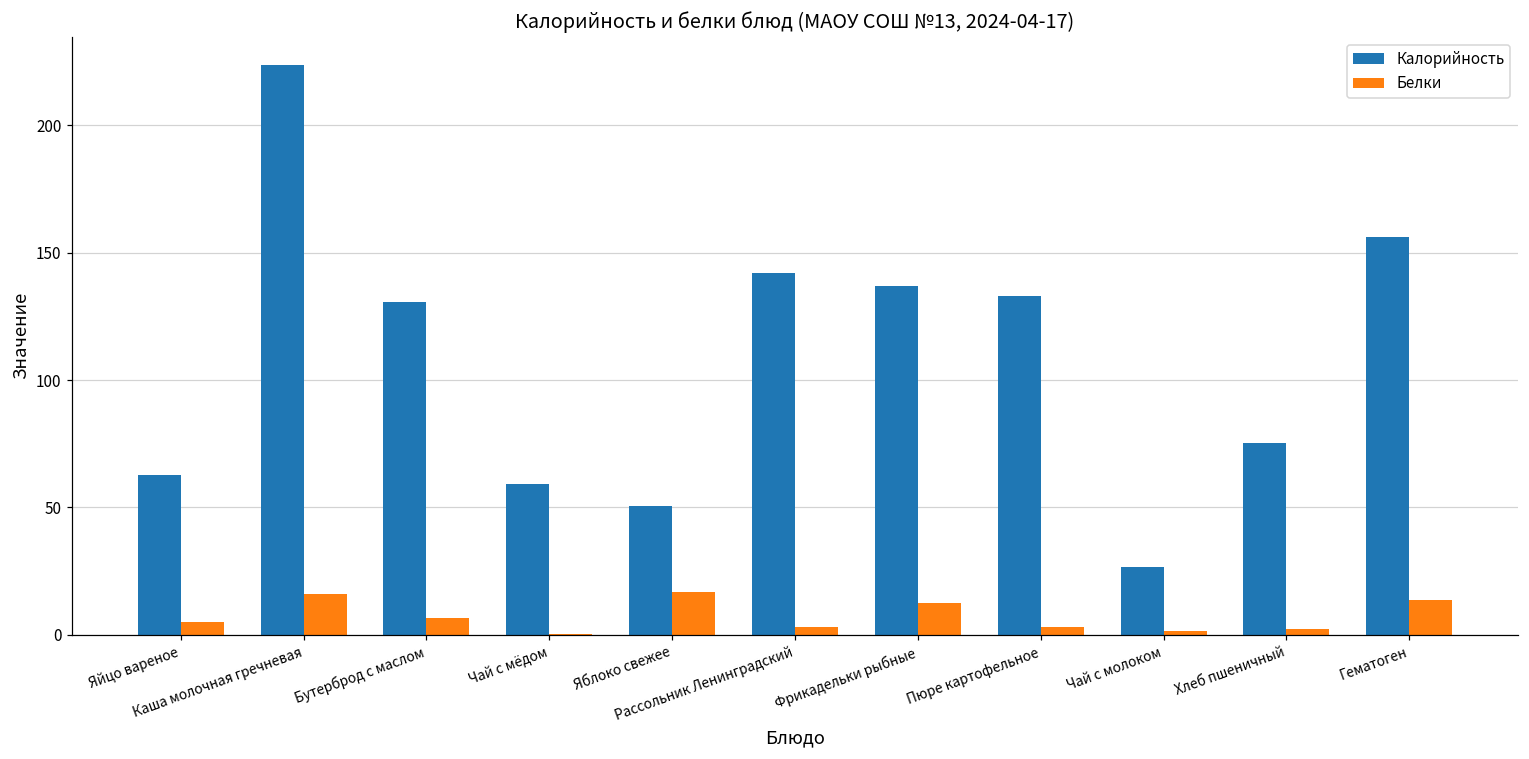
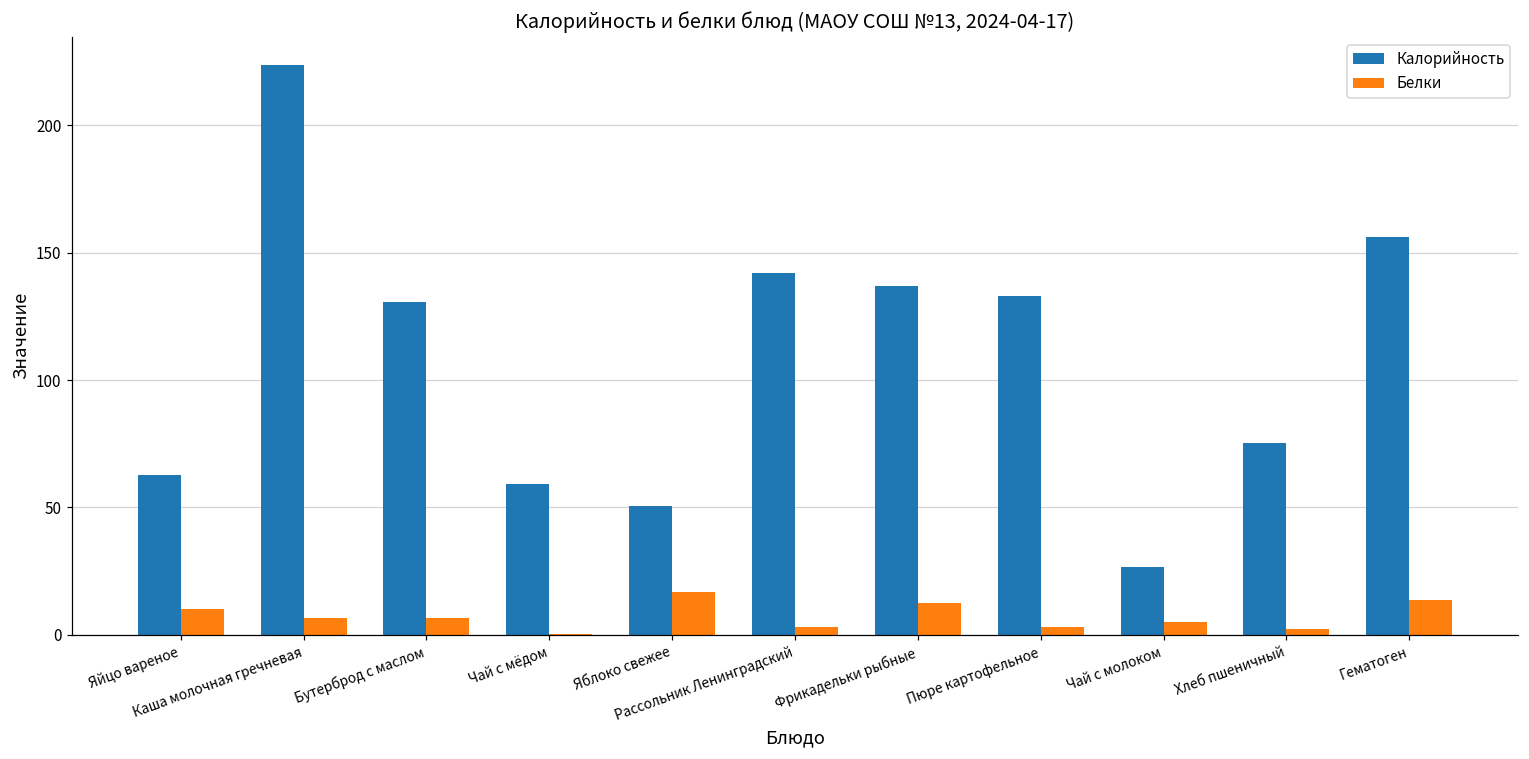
Белки, Яйцо вареное: 5 -> 10
Белки, Каша молочная гречневая: 16 -> 7
Белки, Чай с молоком: 1 -> 5
